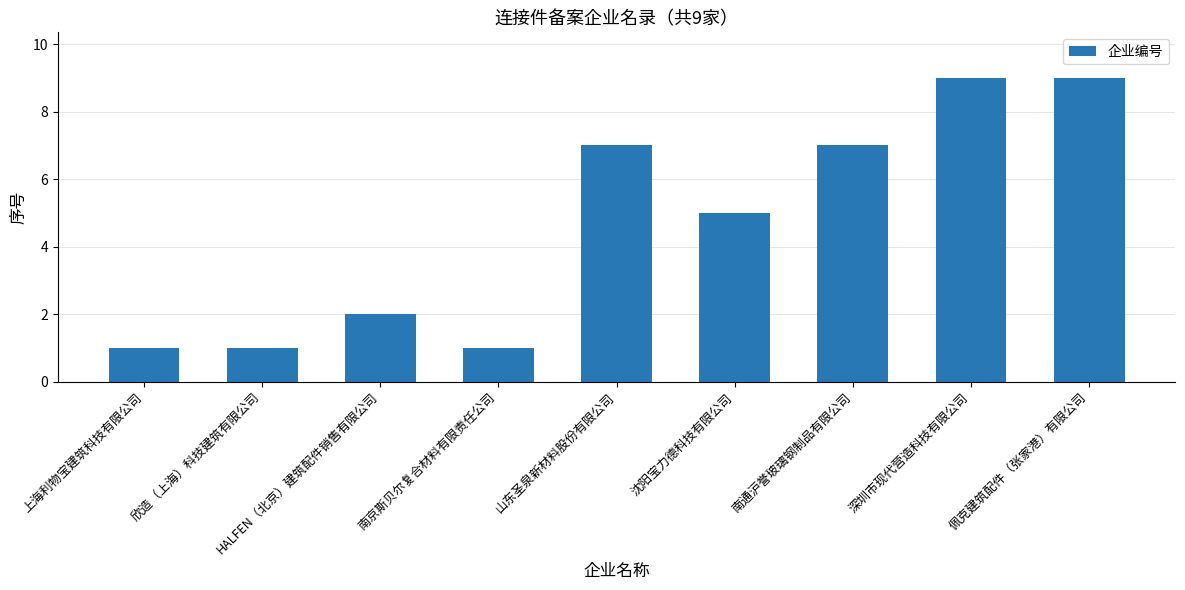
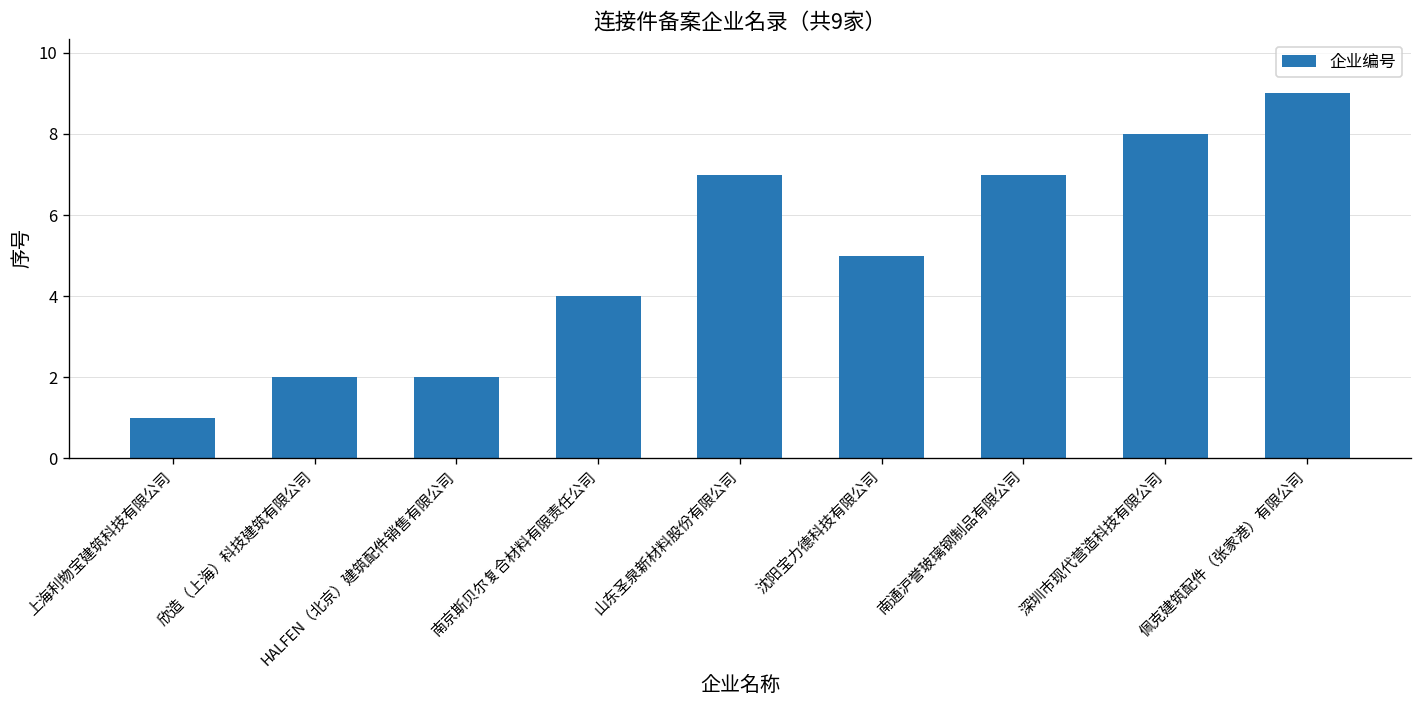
欣造（上海）科技建筑有限公司: 1 -> 2
南京斯贝尔复合材料有限责任公司: 1 -> 4
深圳市现代营造科技有限公司: 9 -> 8
